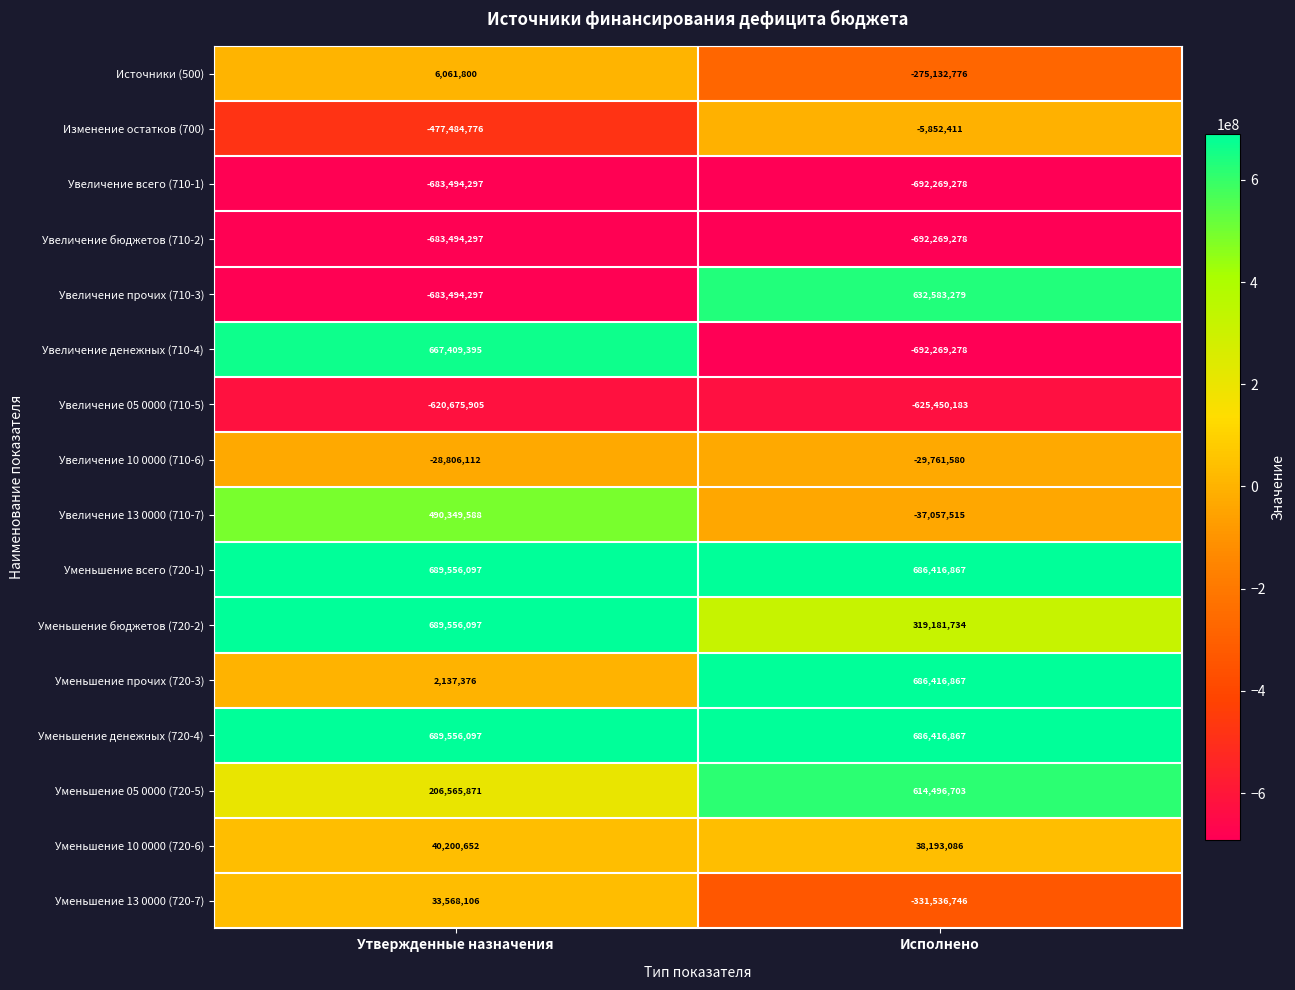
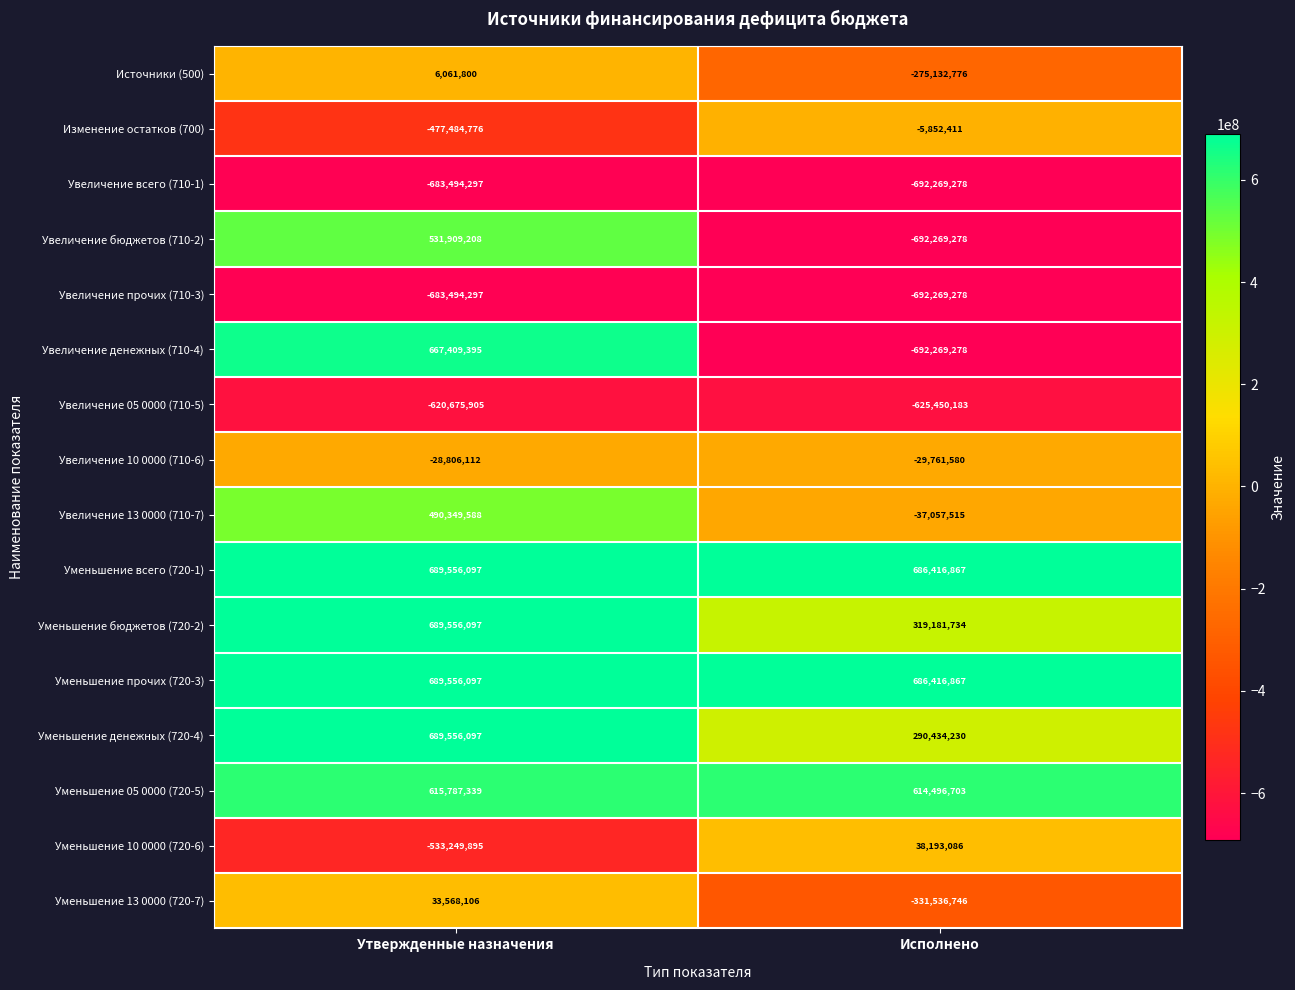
Увеличение бюджетов (710-2), Утвержденные назначения: -683,494,297 -> 531,909,208
Увеличение прочих (710-3), Исполнено: 632,583,279 -> -692,269,278
Уменьшение прочих (720-3), Утвержденные назначения: 2,137,376 -> 689,556,097
Уменьшение денежных (720-4), Исполнено: 686,416,867 -> 290,434,230
Уменьшение 05 0000 (720-5), Утвержденные назначения: 206,565,871 -> 615,787,339
Уменьшение 10 0000 (720-6), Утвержденные назначения: 40,200,652 -> -533,249,895
